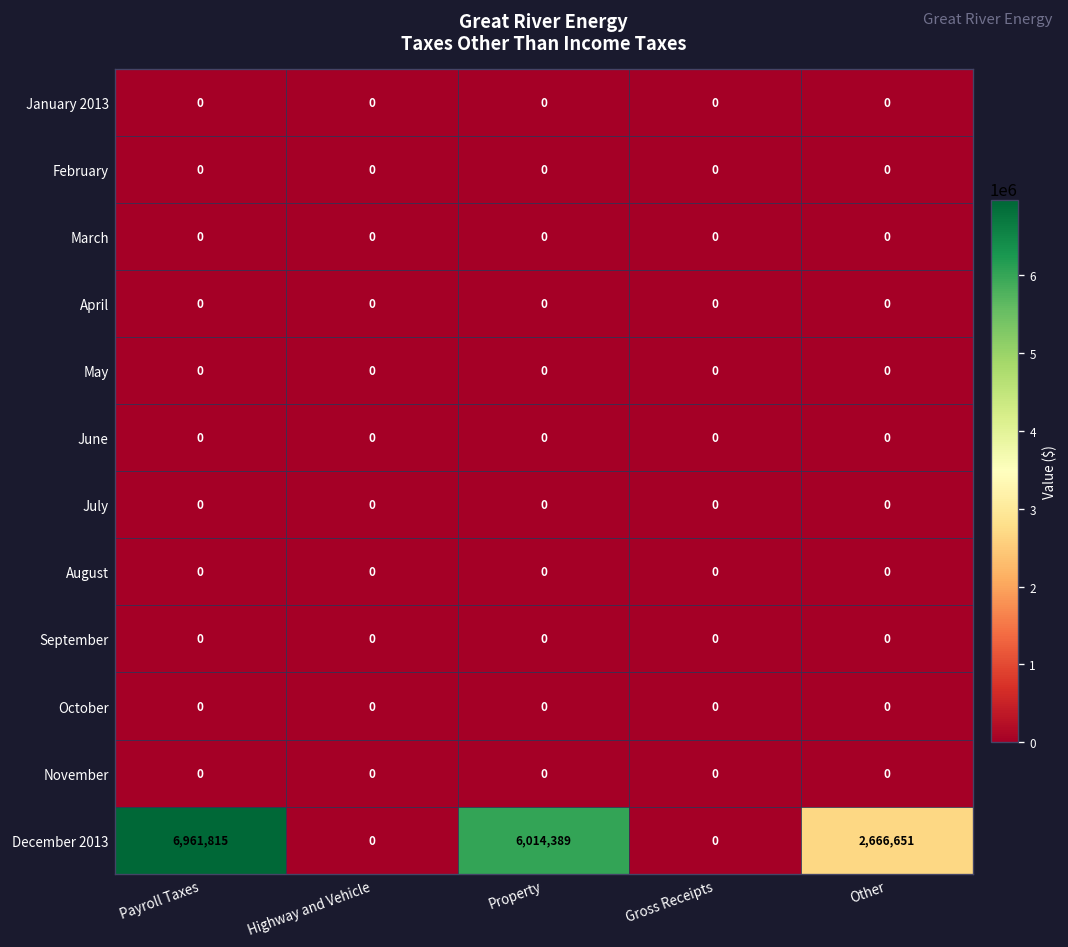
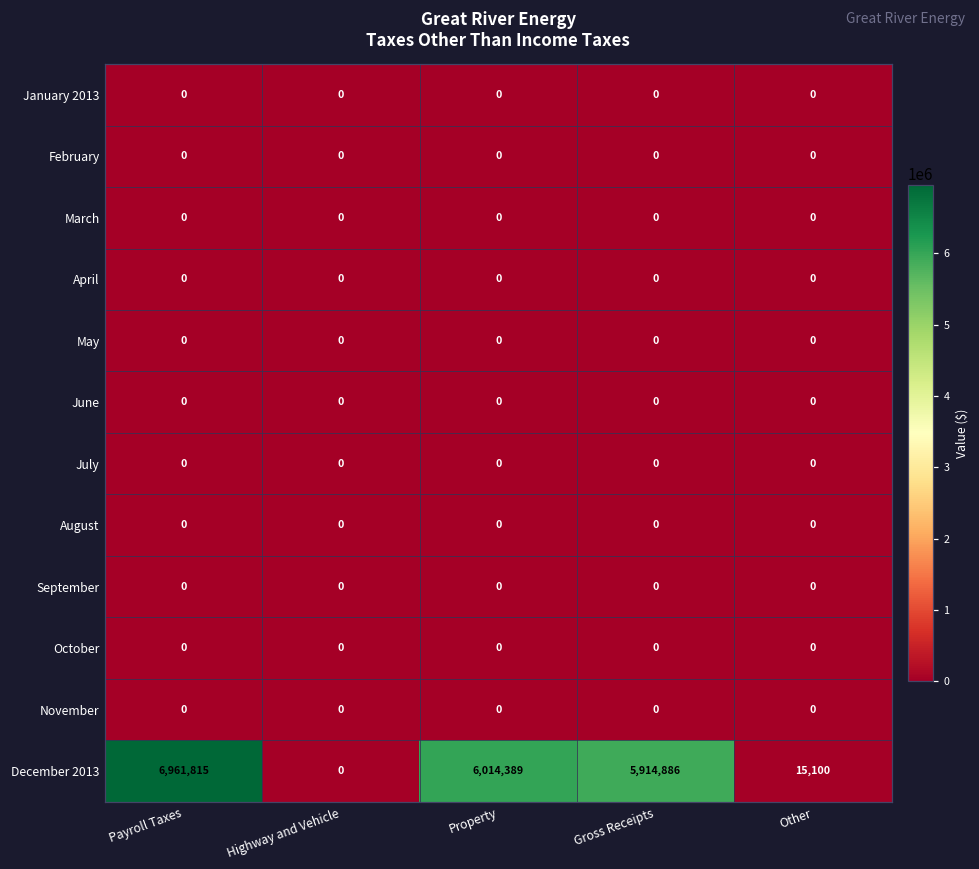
December 2013, Gross Receipts: 0 -> 5,914,886
December 2013, Other: 2,666,651 -> 15,100
